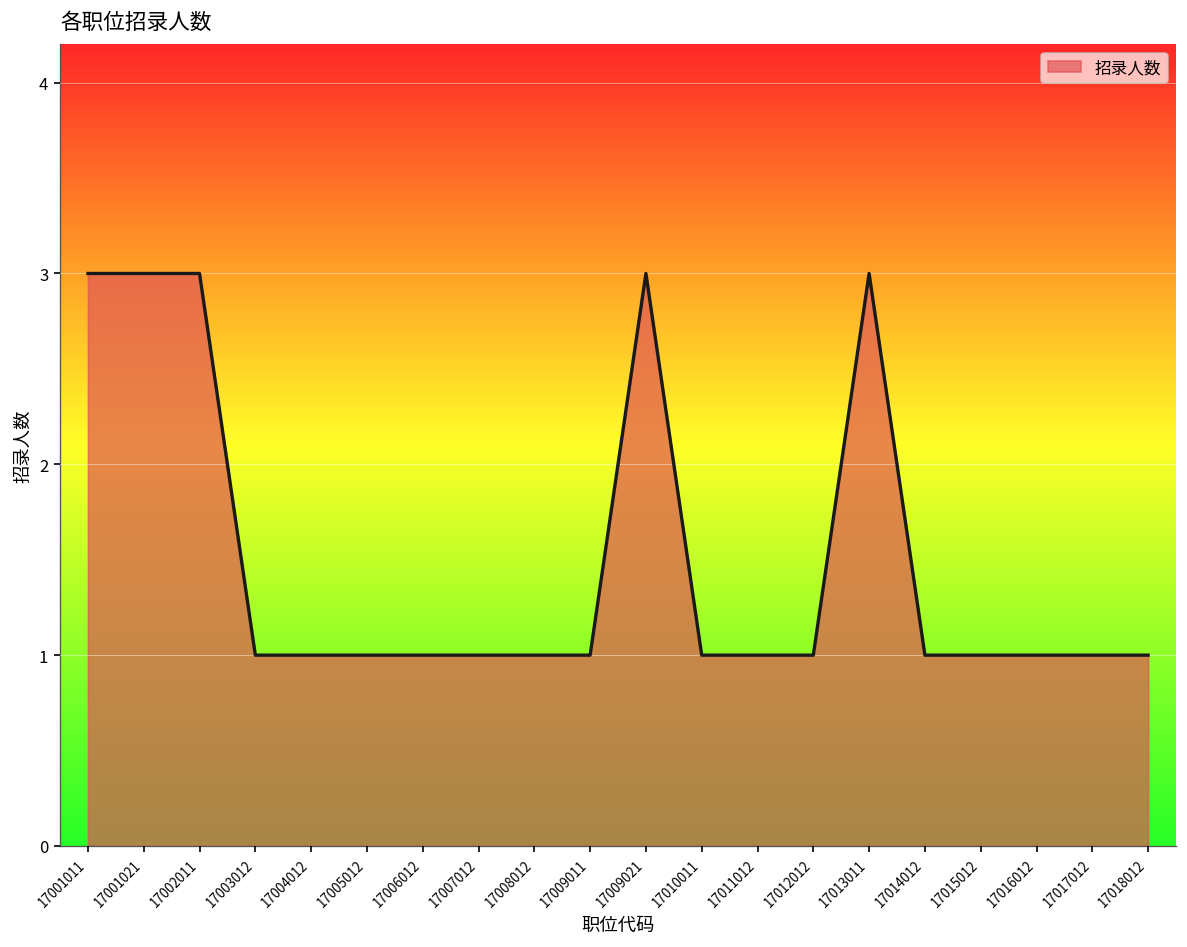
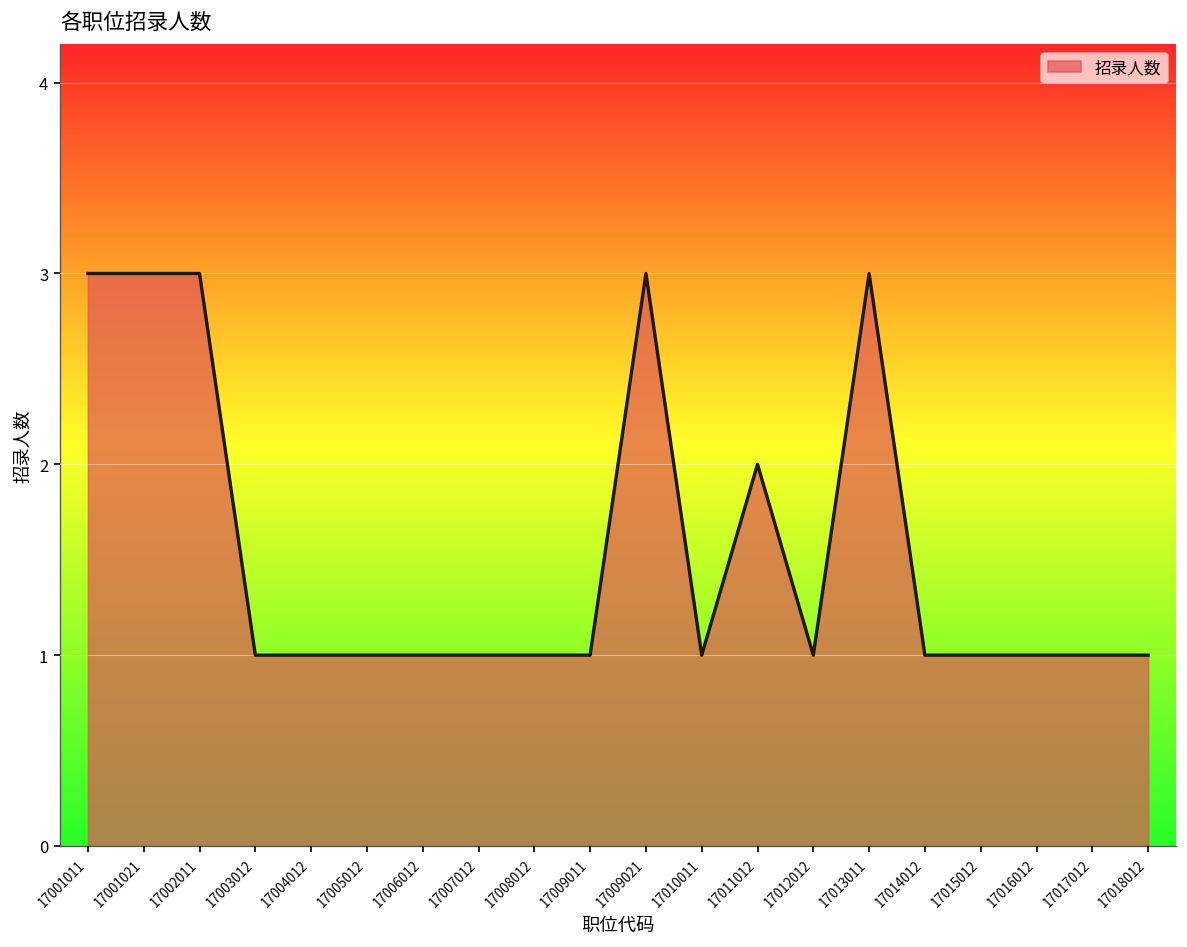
17011012: 1 -> 2
